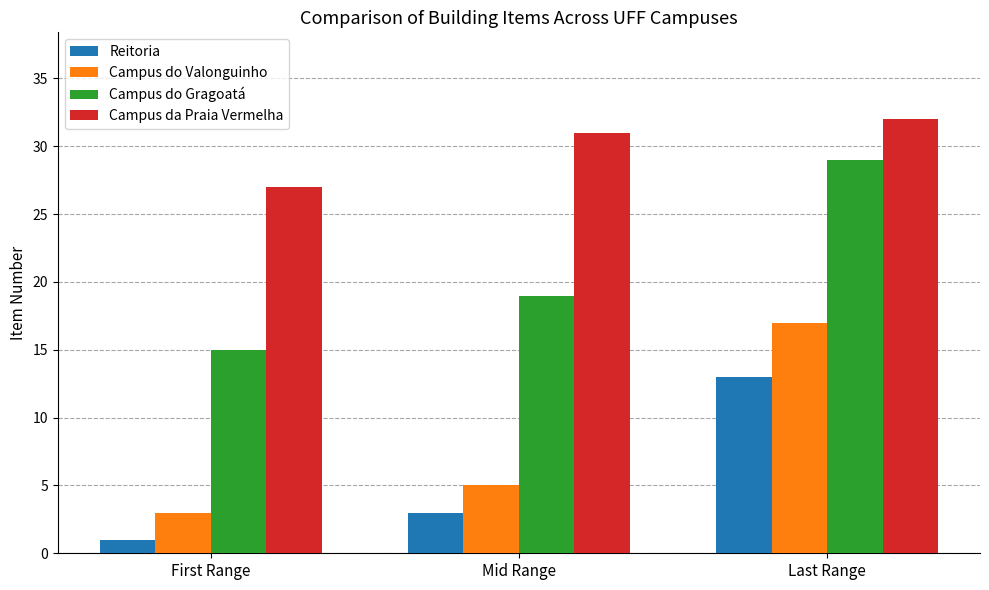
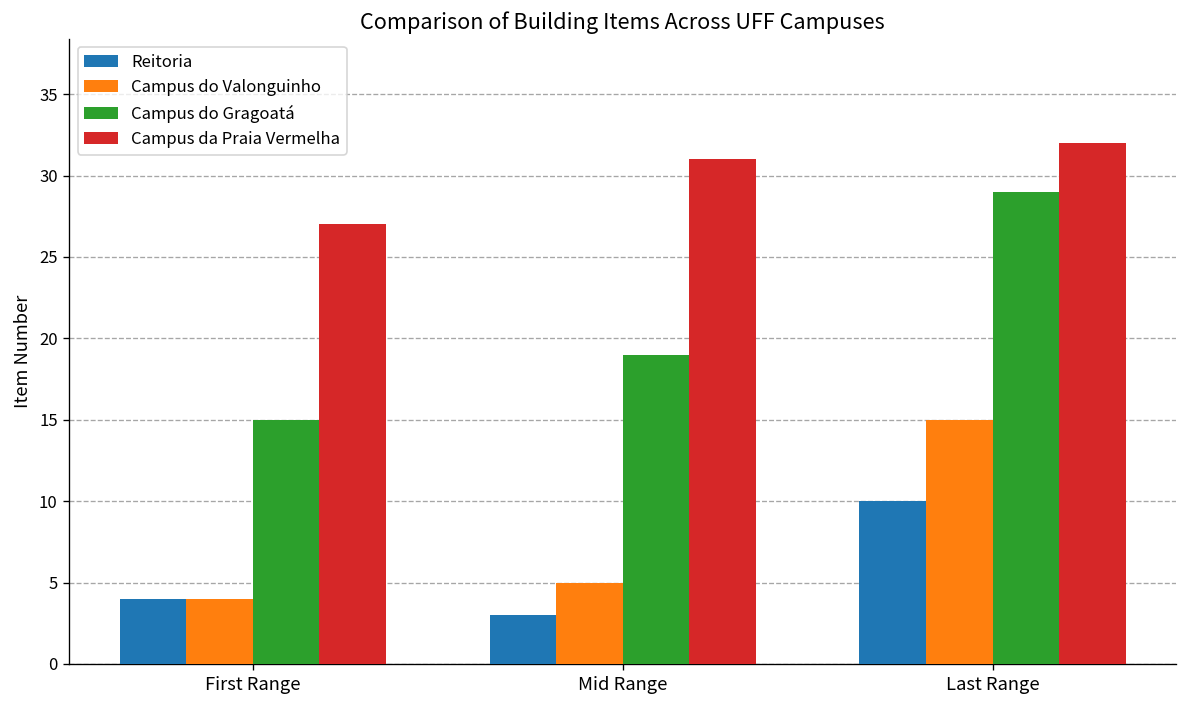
Reitoria, First Range: 1 -> 4
Campus do Valonguinho, First Range: 3 -> 4
Reitoria, Last Range: 13 -> 10
Campus do Valonguinho, Last Range: 17 -> 15
